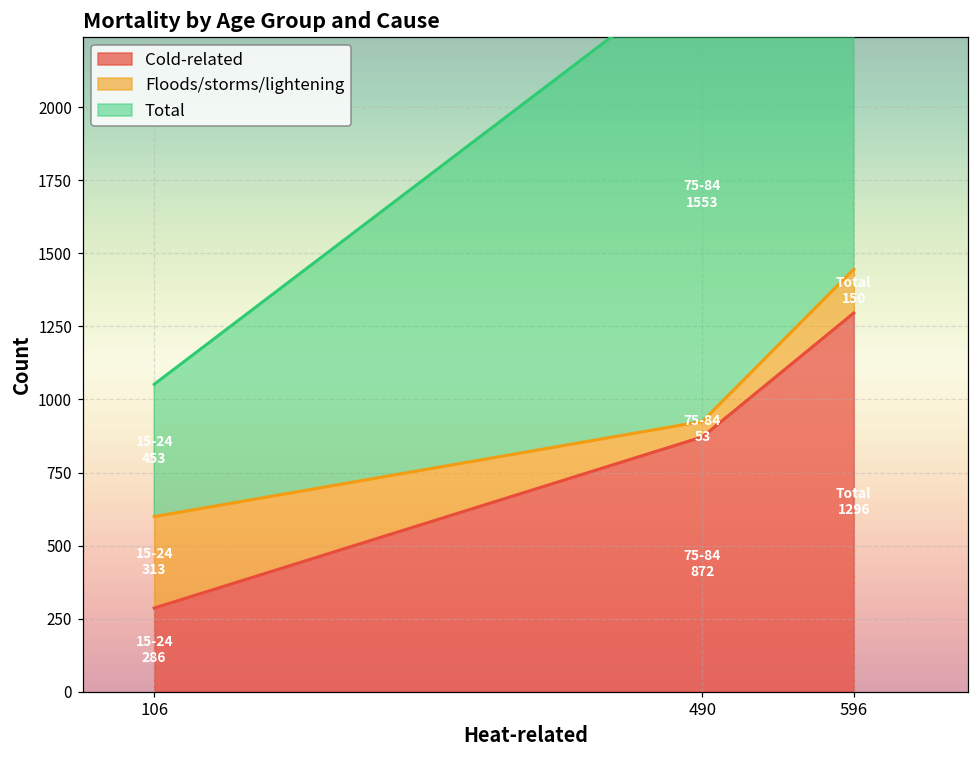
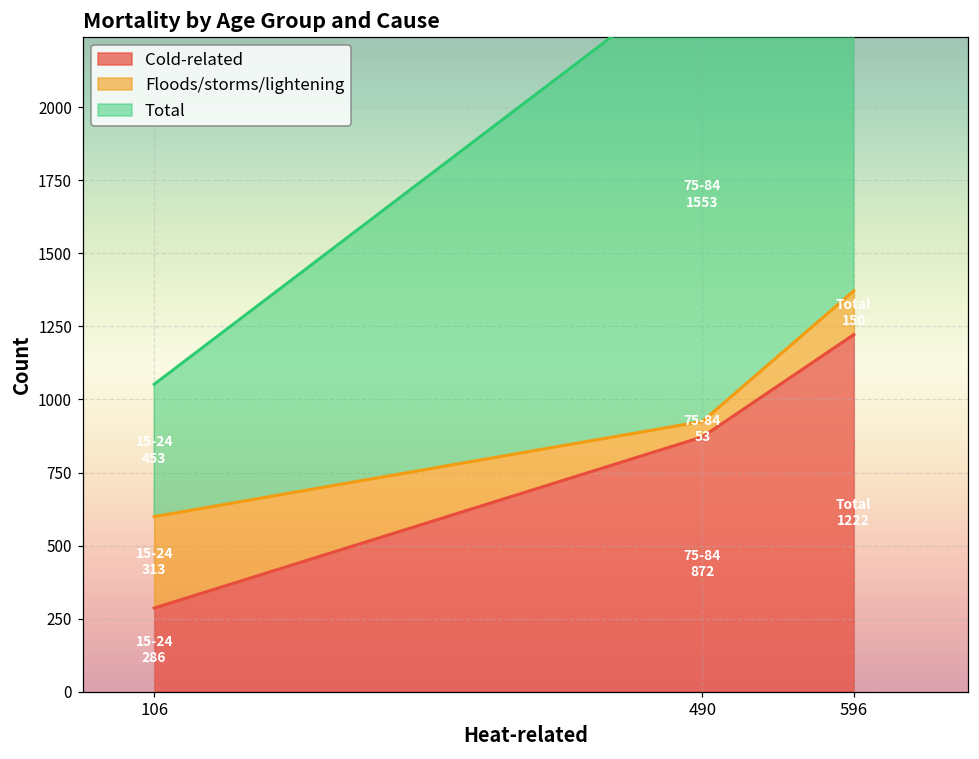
Cold-related, 596: 1296 -> 1222
